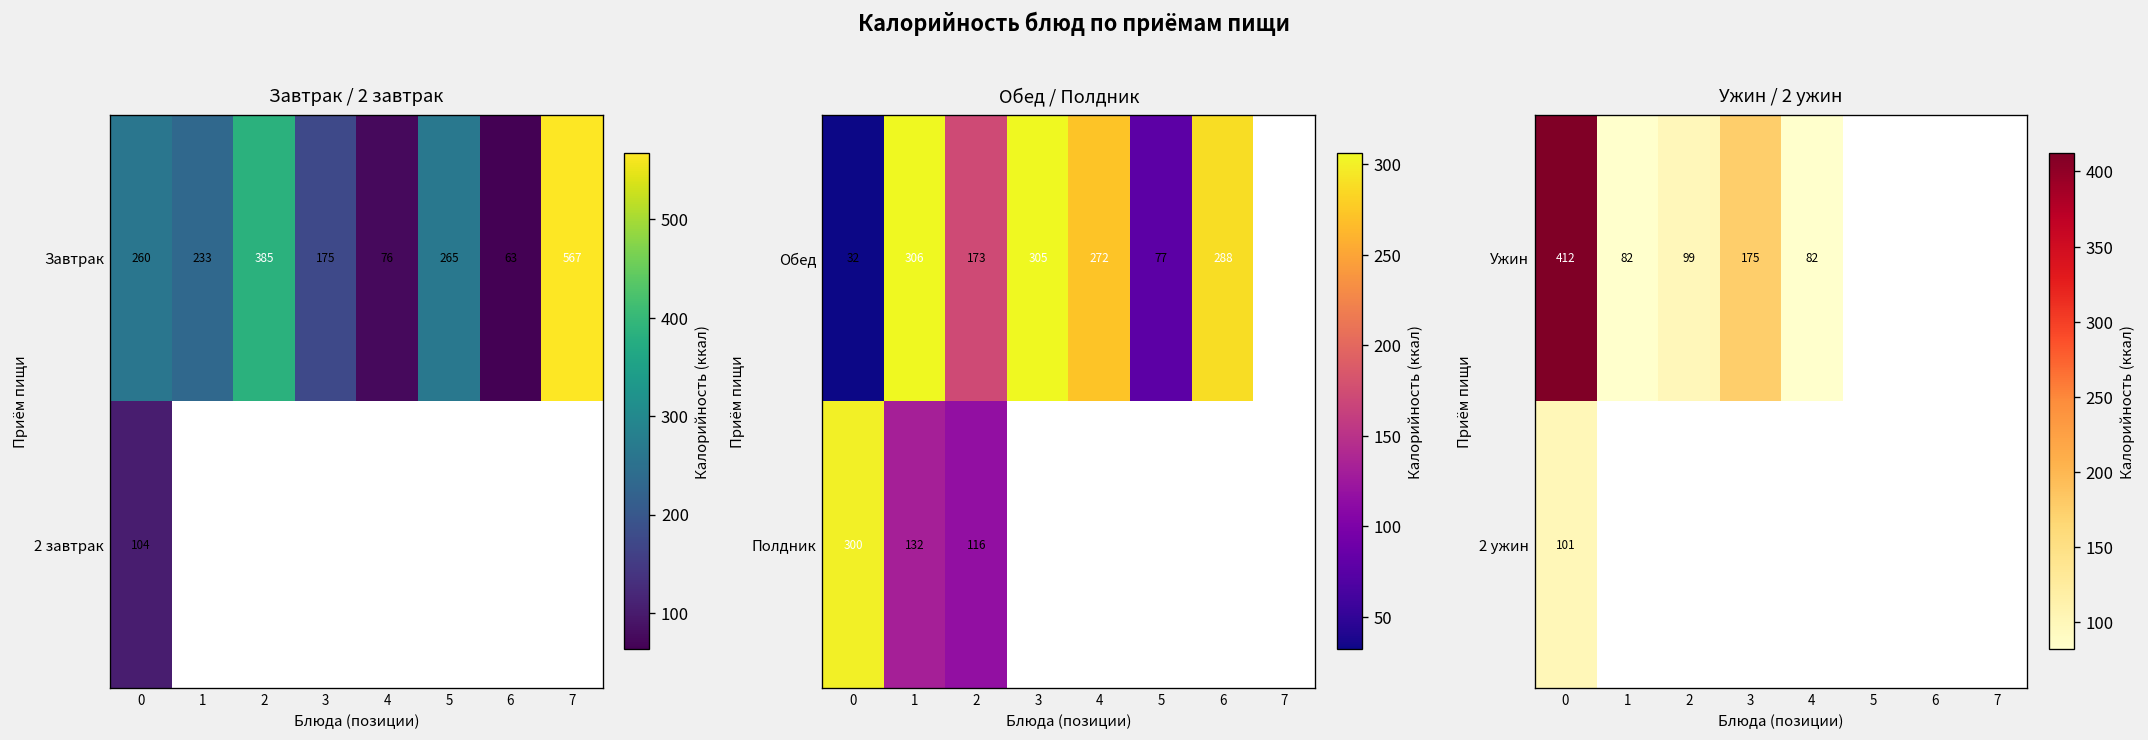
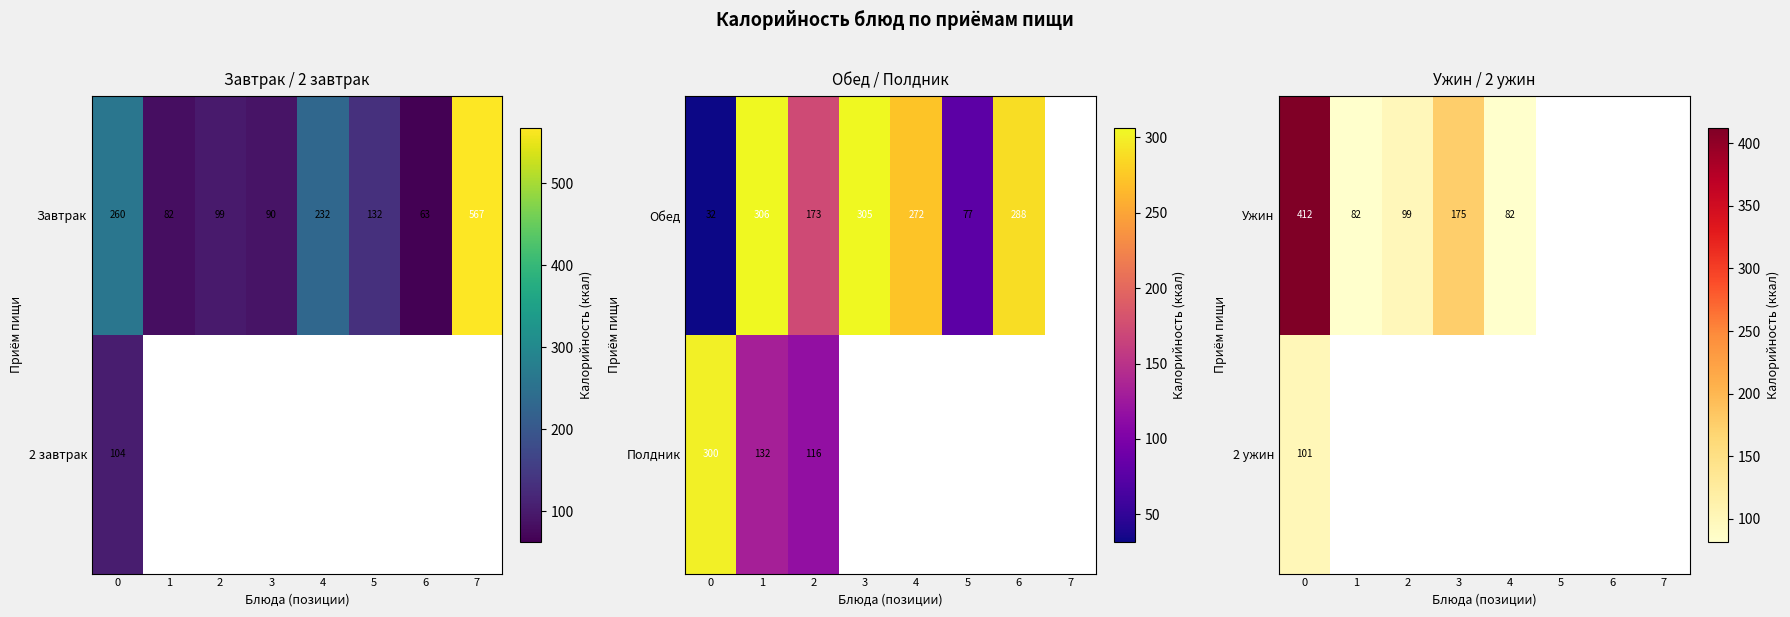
Завтрак / 2 завтрак, Завтрак, 1: 233 -> 82
Завтрак / 2 завтрак, Завтрак, 2: 385 -> 99
Завтрак / 2 завтрак, Завтрак, 3: 175 -> 90
Завтрак / 2 завтрак, Завтрак, 4: 76 -> 232
Завтрак / 2 завтрак, Завтрак, 5: 265 -> 132
